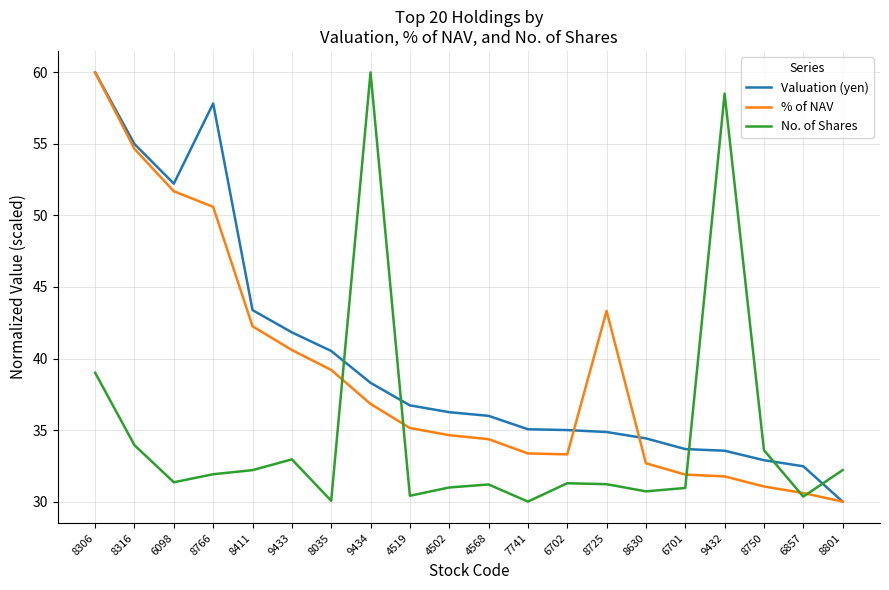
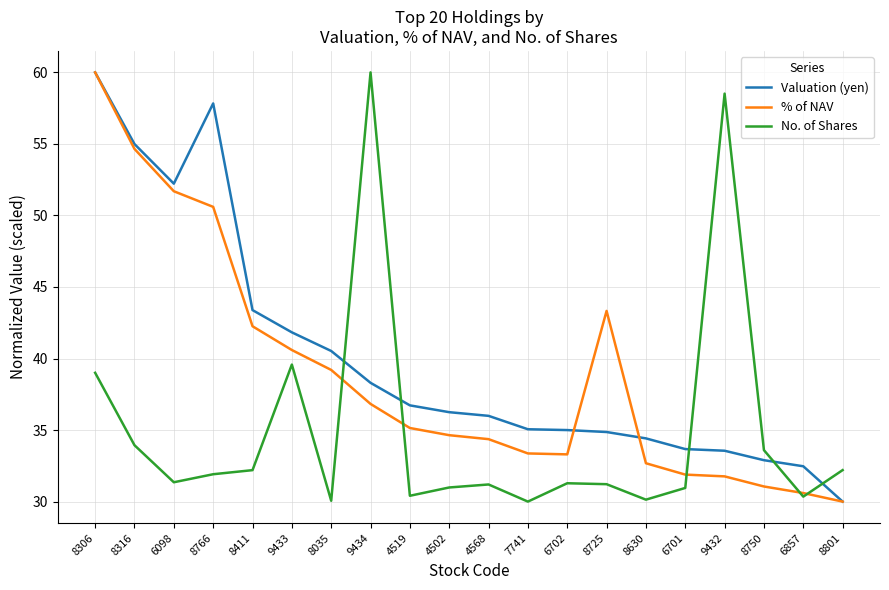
No. of Shares, 9433: 33.0 -> 39.6
No. of Shares, 8630: 30.7 -> 30.1
